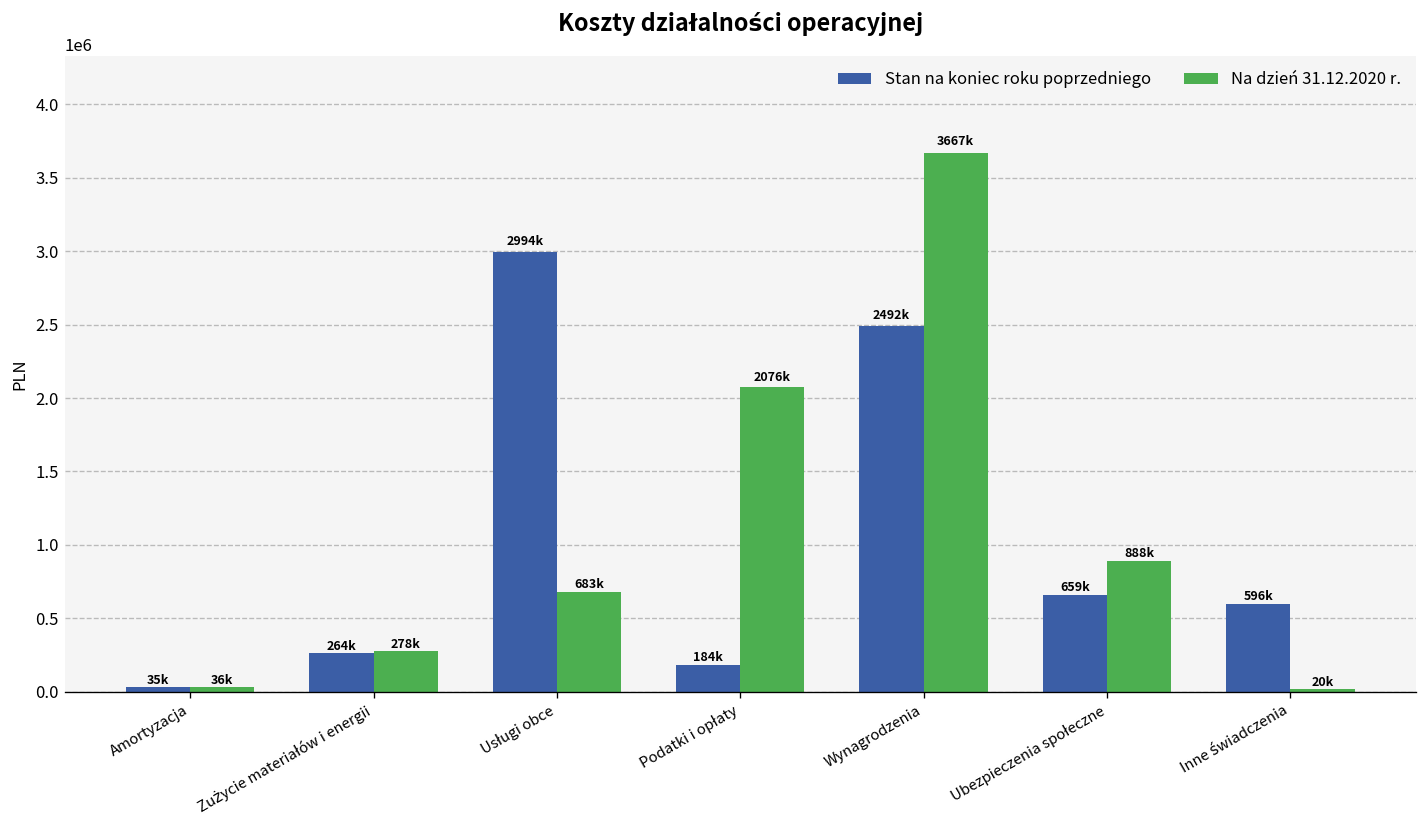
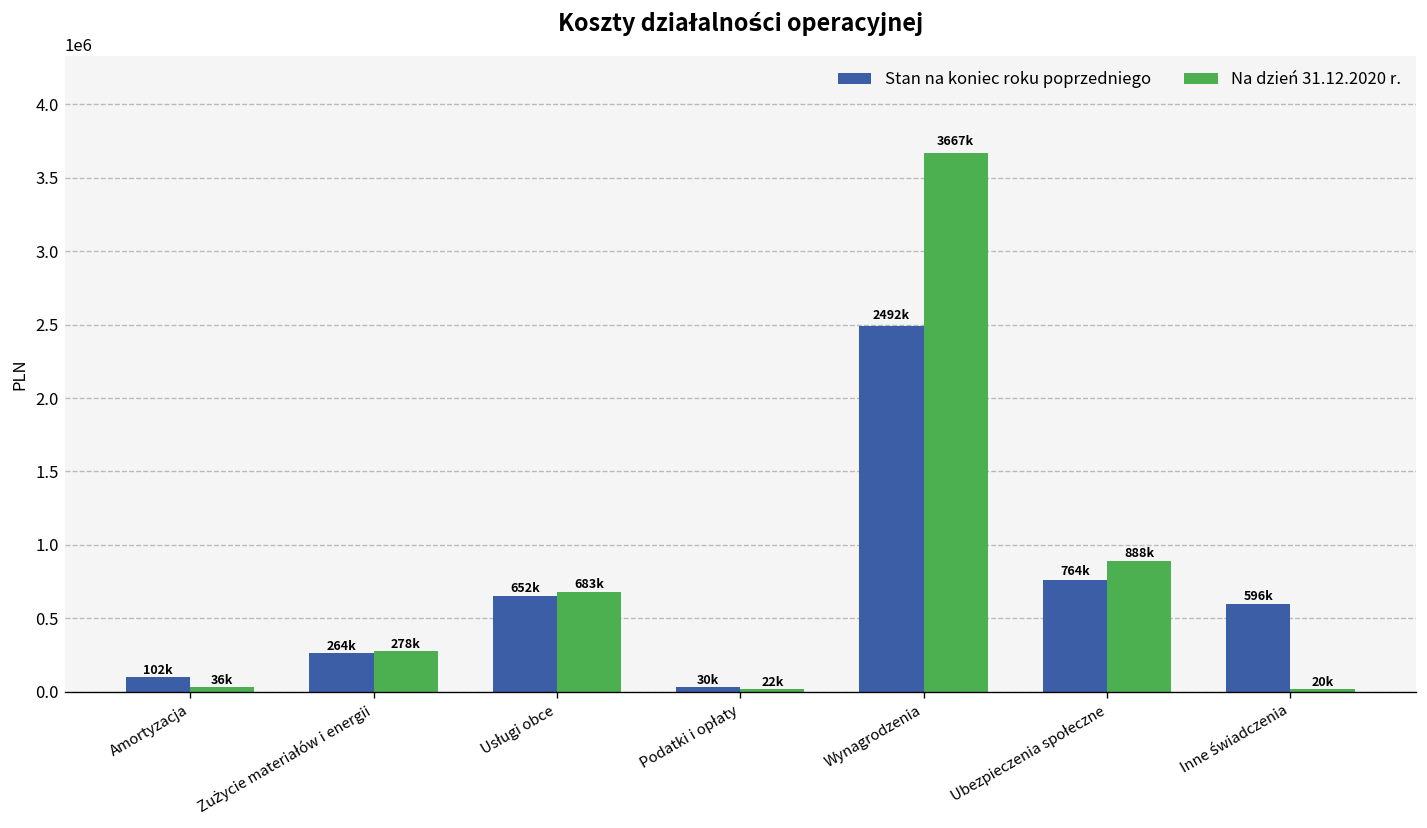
Stan na koniec roku poprzedniego, Amortyzacja: 35k -> 102k
Stan na koniec roku poprzedniego, Usługi obce: 2994k -> 652k
Stan na koniec roku poprzedniego, Podatki i opłaty: 184k -> 30k
Na dzień 31.12.2020 r., Podatki i opłaty: 2076k -> 22k
Stan na koniec roku poprzedniego, Ubezpieczenia społeczne: 659k -> 764k
